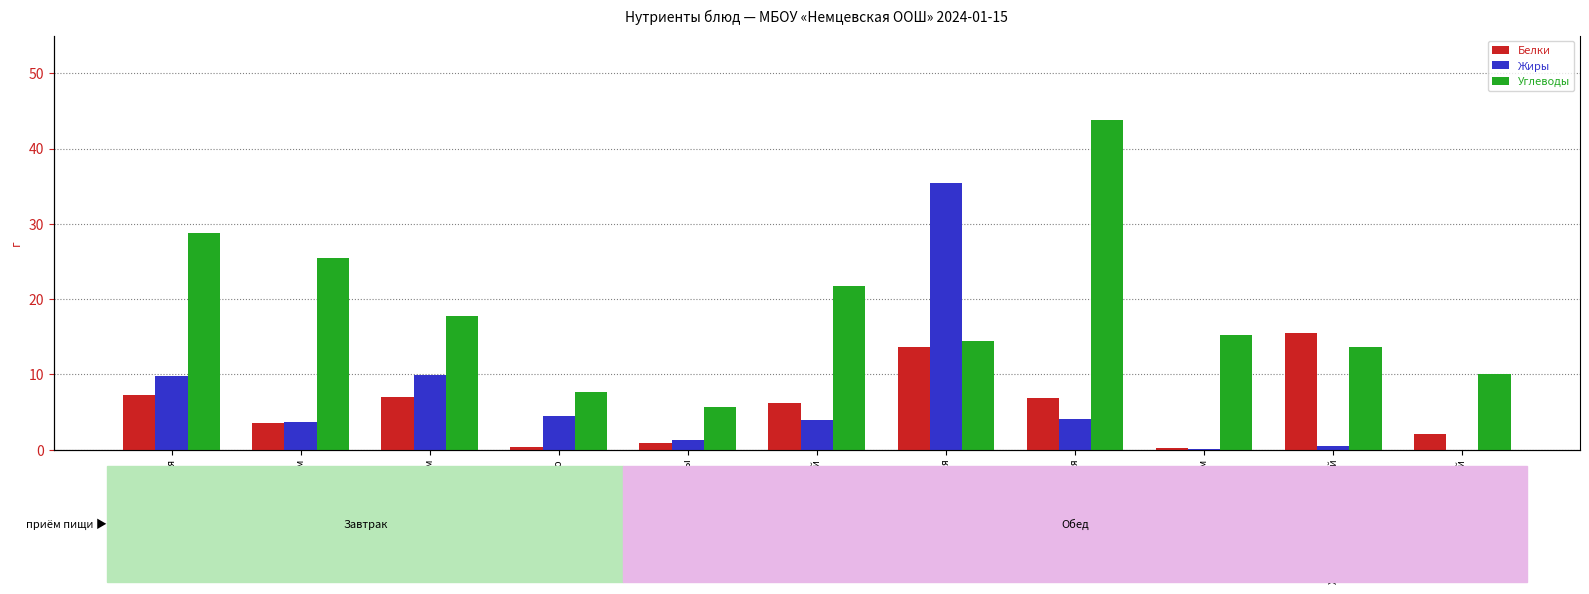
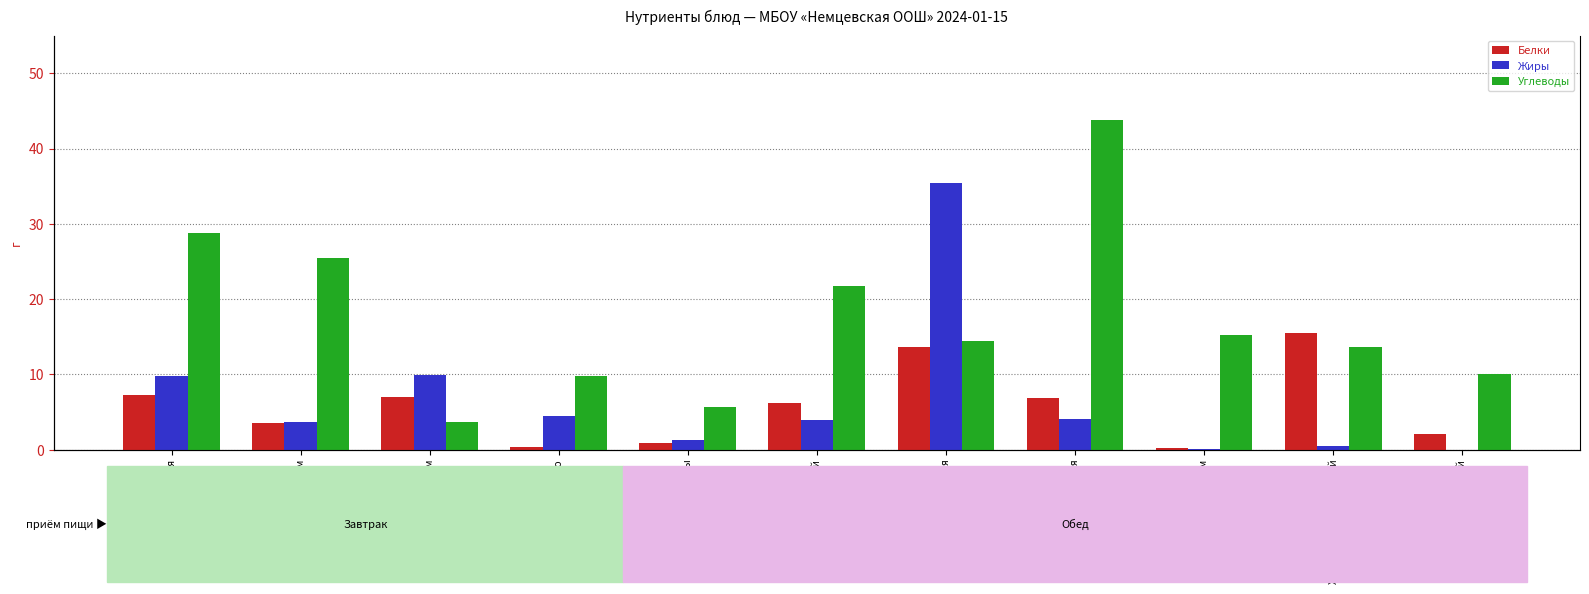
Углеводы, Бутерброд с сыром: 18 -> 4
Углеводы, Яблоко: 8 -> 10
